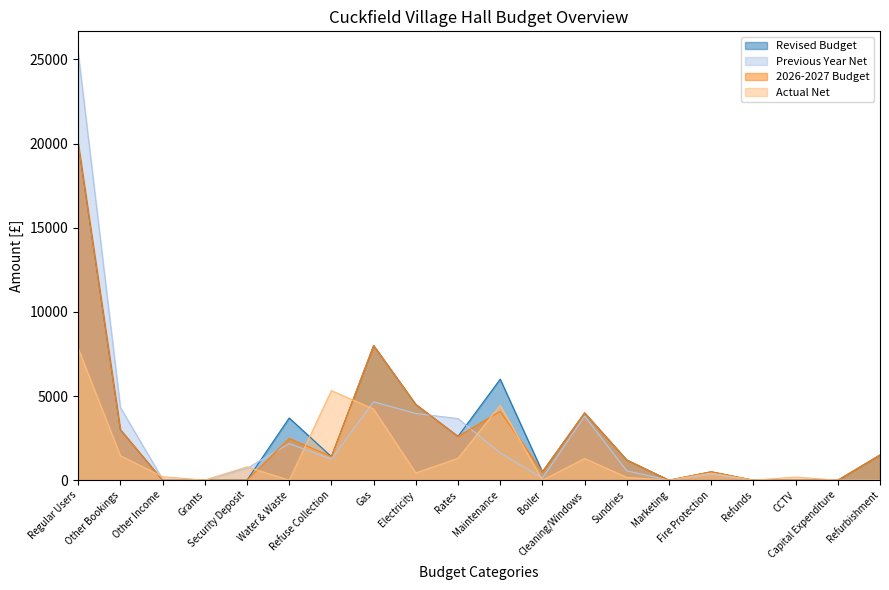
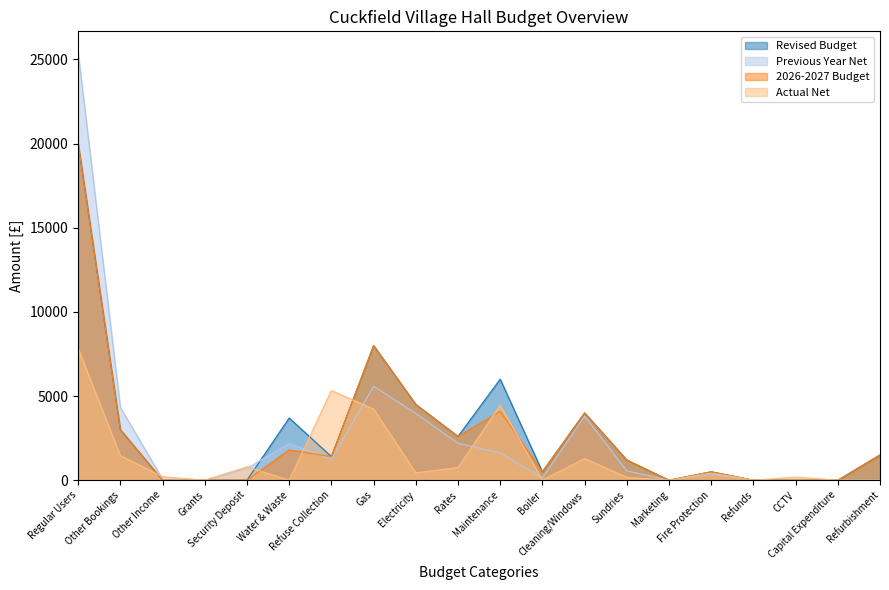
2026-2027 Budget, Water & Waste: 2500 -> 1800
Previous Year Net, Gas: 4700 -> 5600
Previous Year Net, Rates: 3700 -> 2200
Actual Net, Rates: 1300 -> 800
